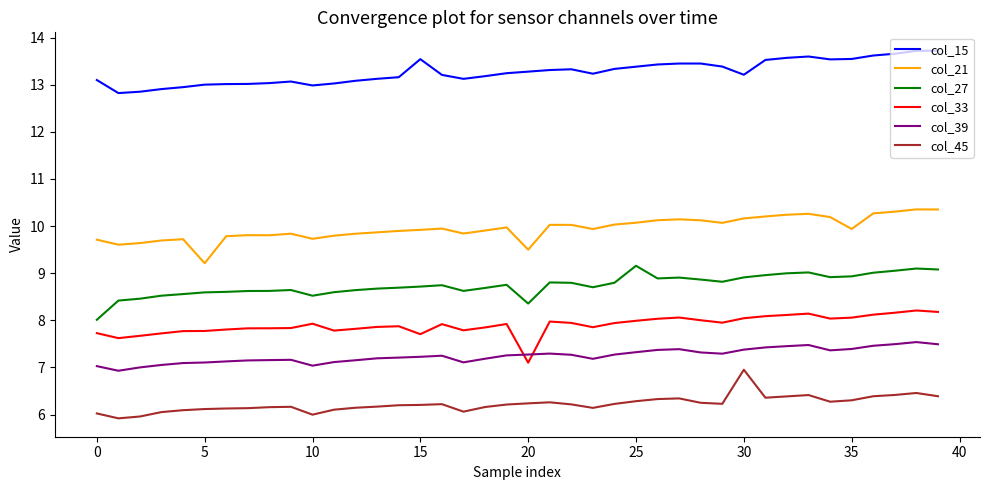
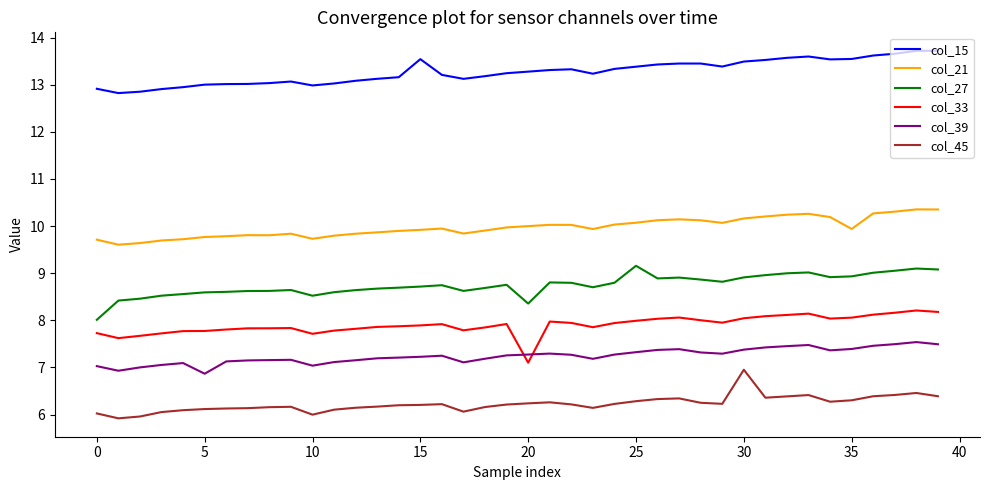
col_15, 0: 13.1 -> 12.9
col_21, 5: 9.2 -> 9.8
col_39, 5: 7.1 -> 6.9
col_33, 10: 7.9 -> 7.7
col_33, 15: 7.7 -> 7.9
col_21, 20: 9.5 -> 10.0
col_15, 30: 13.2 -> 13.5
